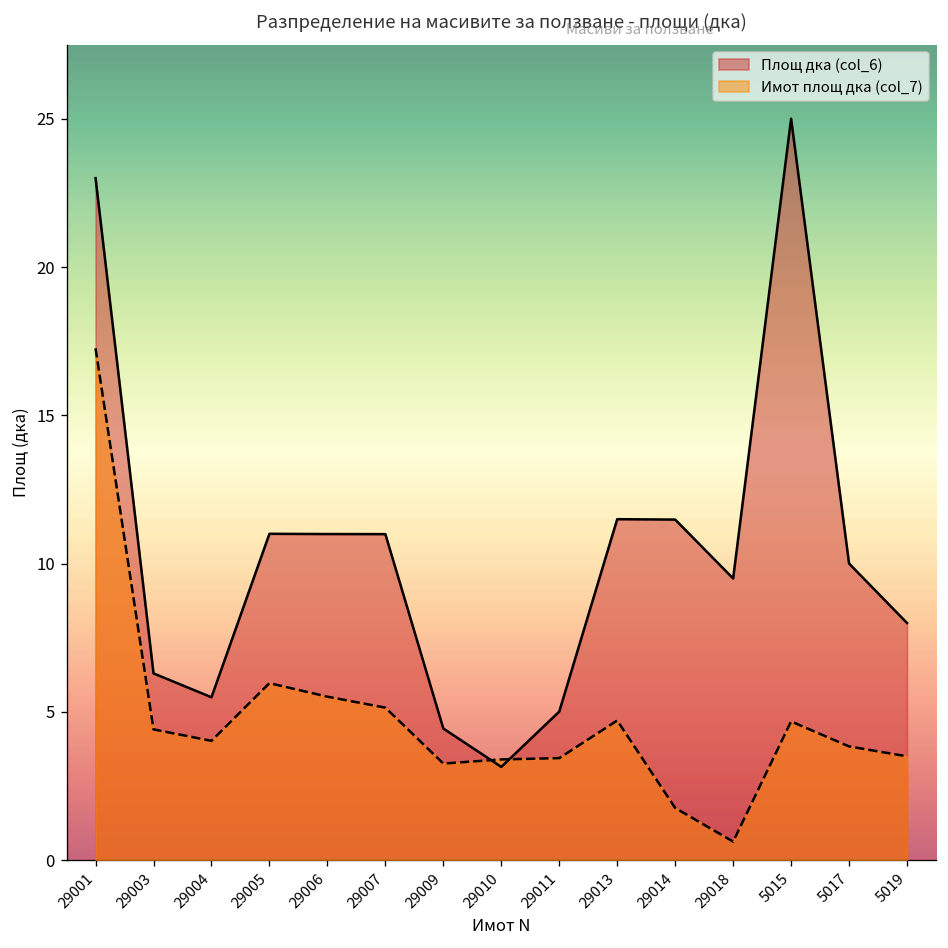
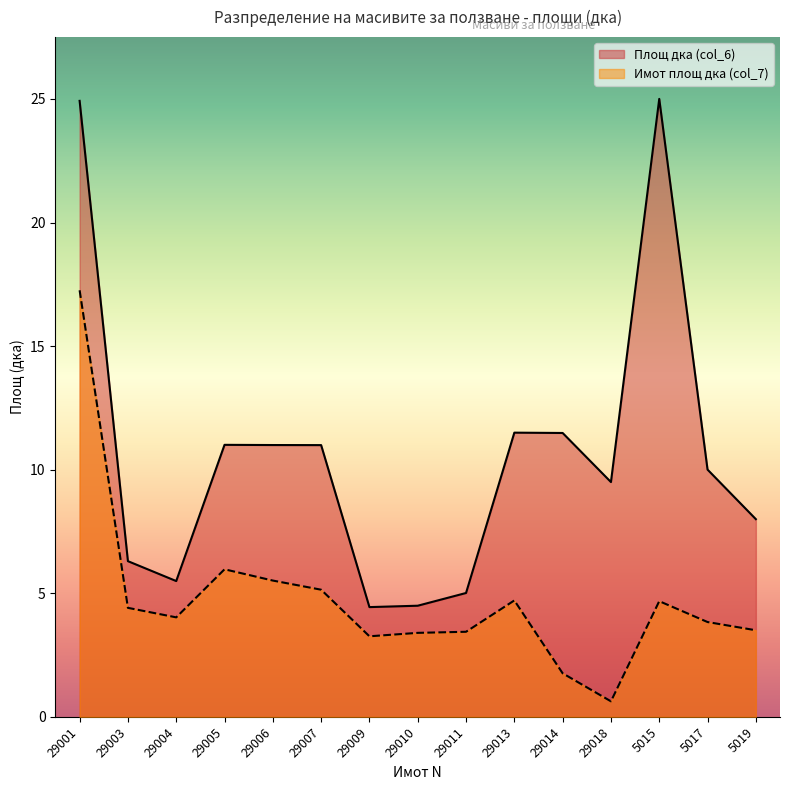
Площ дка (col_6), 29001: 23.0 -> 24.9
Площ дка (col_6), 29010: 3.1 -> 4.5
